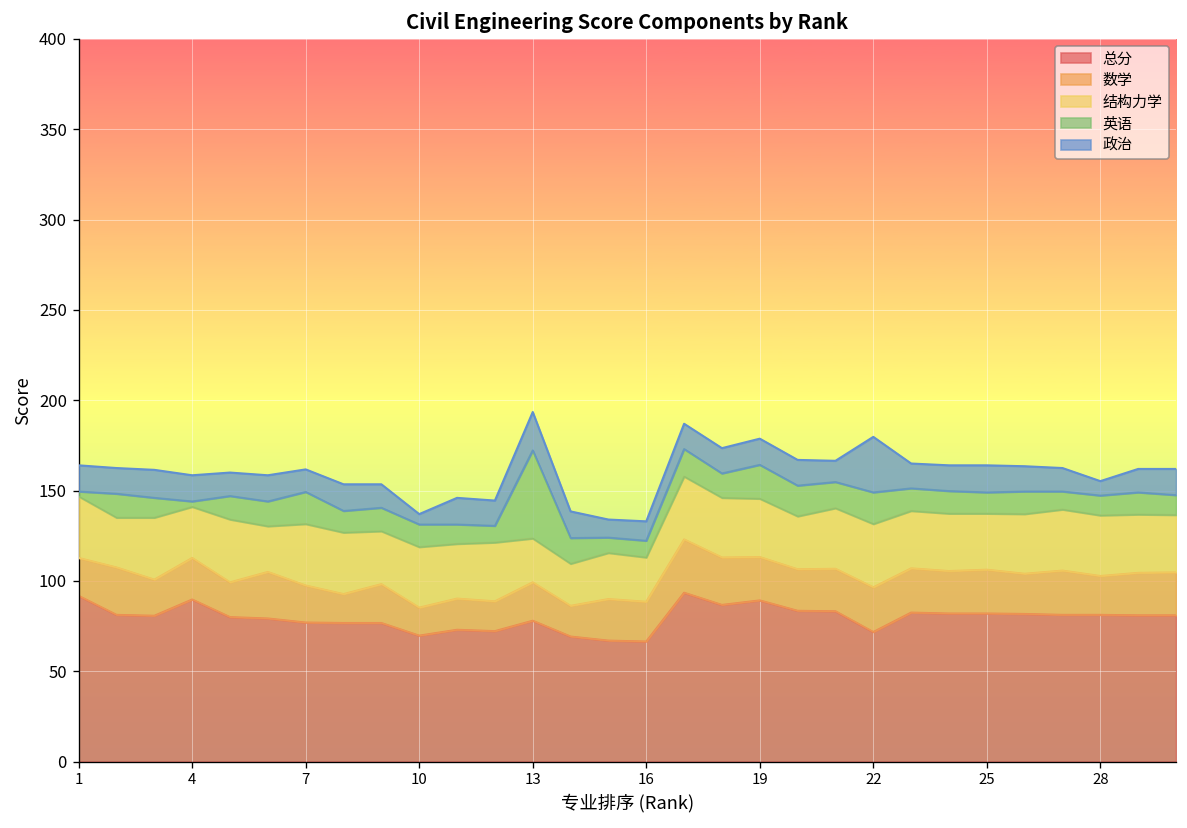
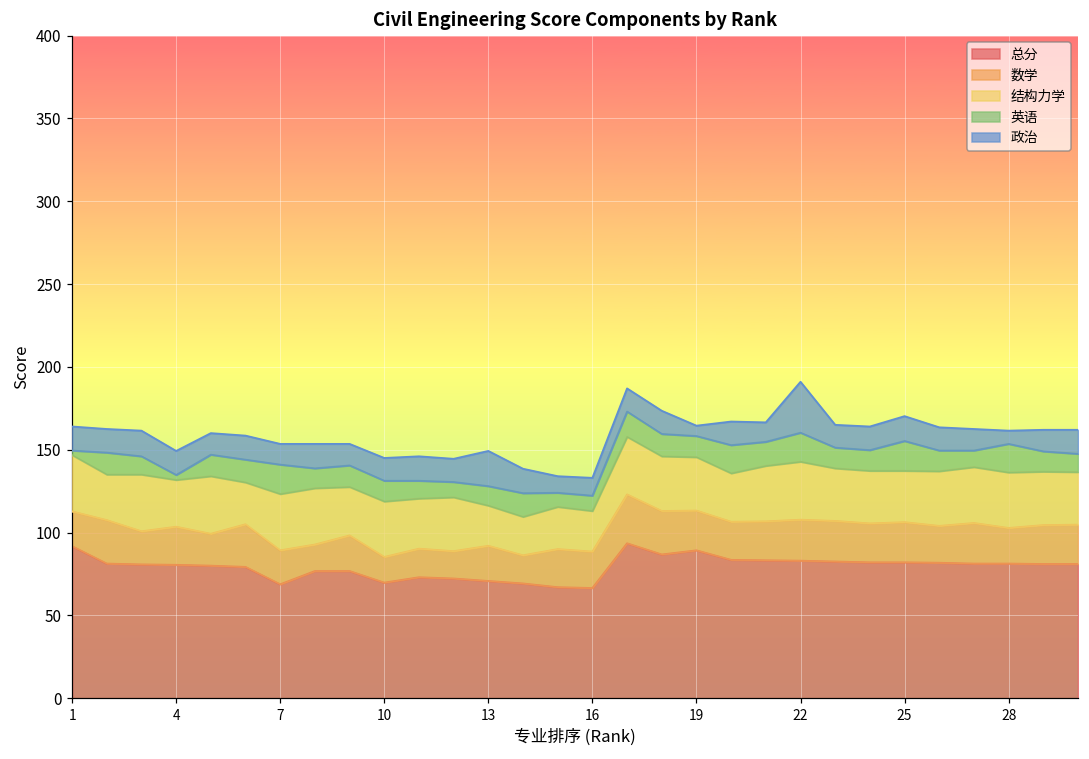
总分, 4: 90 -> 81
总分, 7: 77 -> 69
政治, 10: 6 -> 14
总分, 13: 78 -> 71
英语, 13: 49 -> 12
英语, 19: 19 -> 13
政治, 19: 15 -> 6
总分, 22: 72 -> 83
英语, 25: 12 -> 18
英语, 28: 11 -> 17
